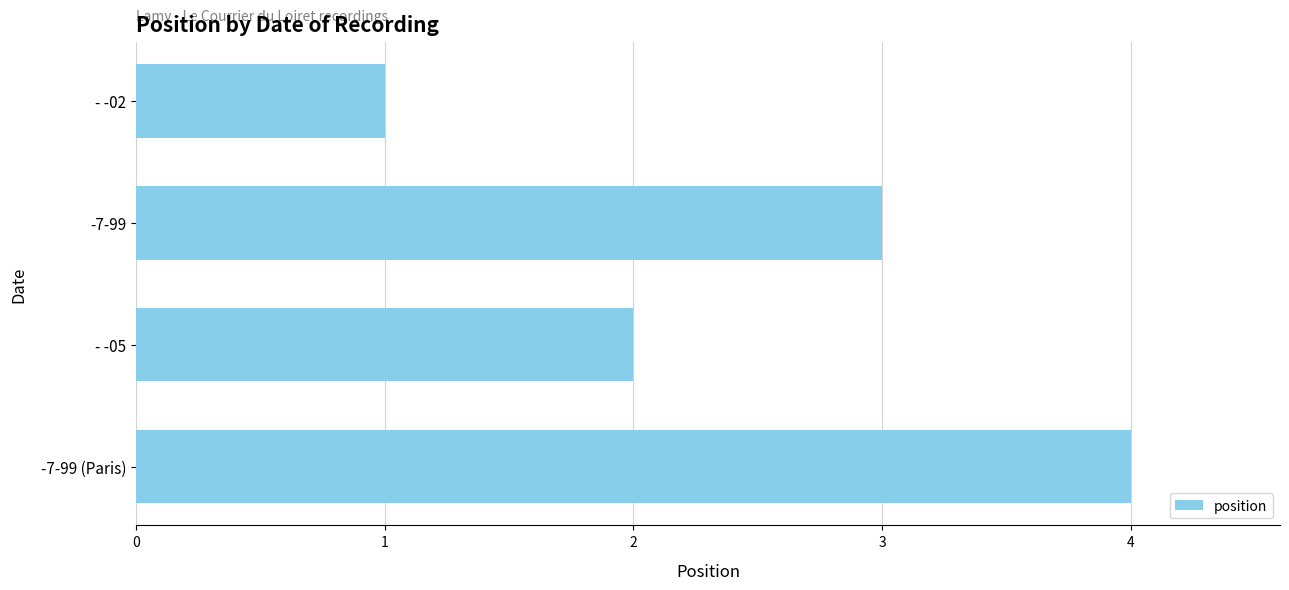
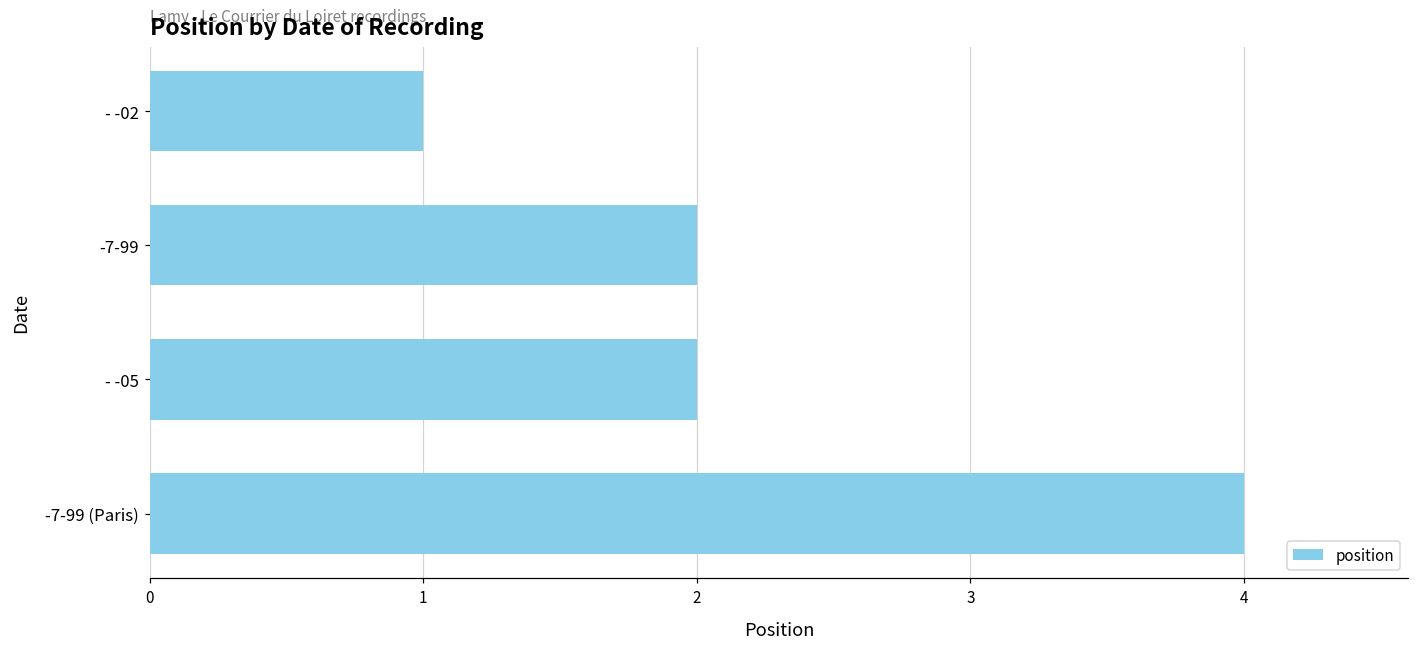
-7-99: 3 -> 2
